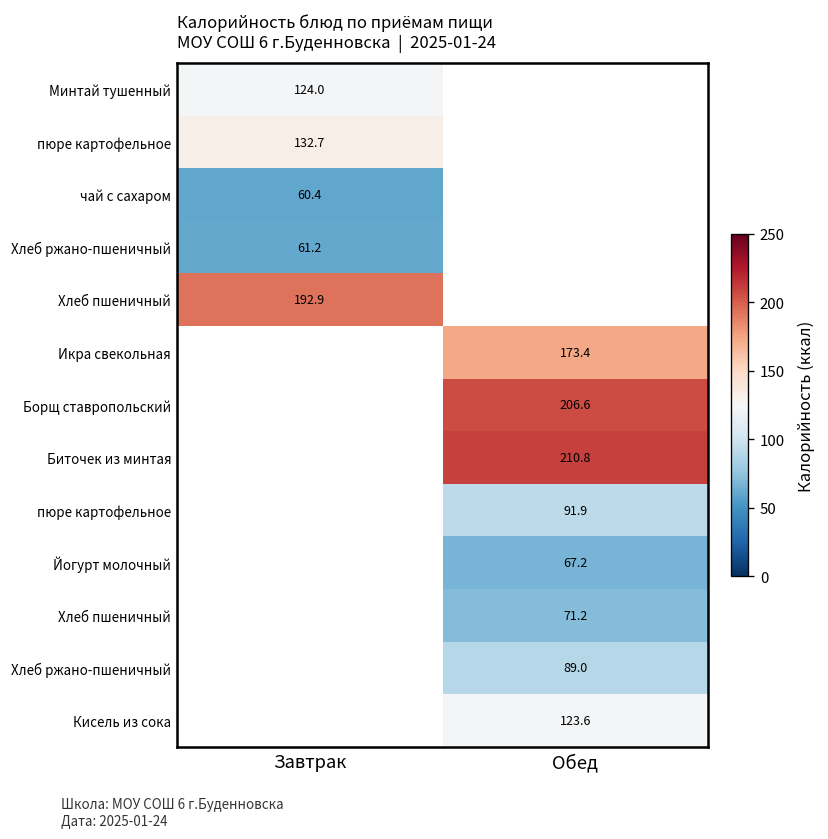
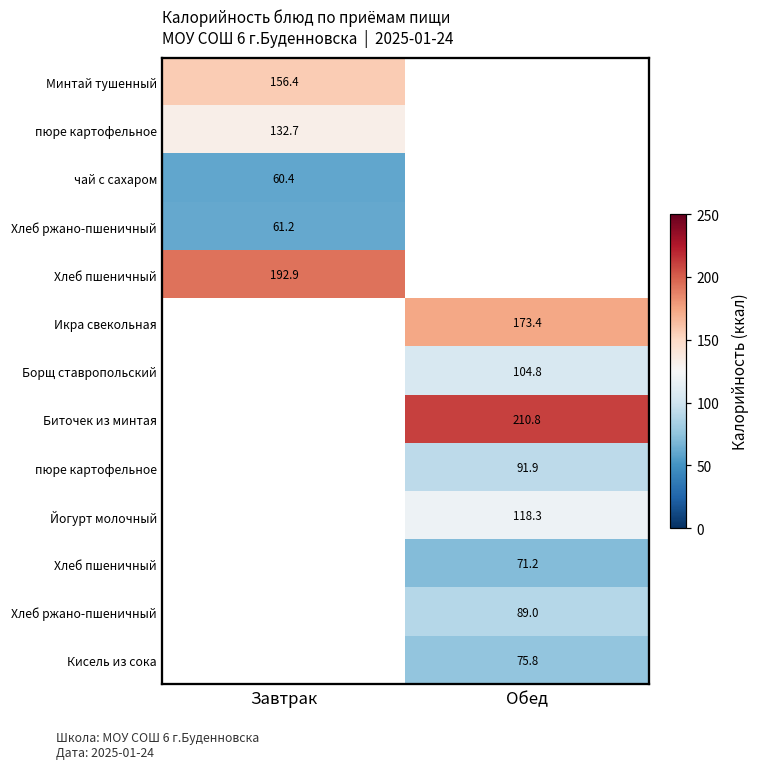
Минтай тушенный, Завтрак: 124.0 -> 156.4
Борщ ставропольский, Обед: 206.6 -> 104.8
Йогурт молочный, Обед: 67.2 -> 118.3
Кисель из сока, Обед: 123.6 -> 75.8
